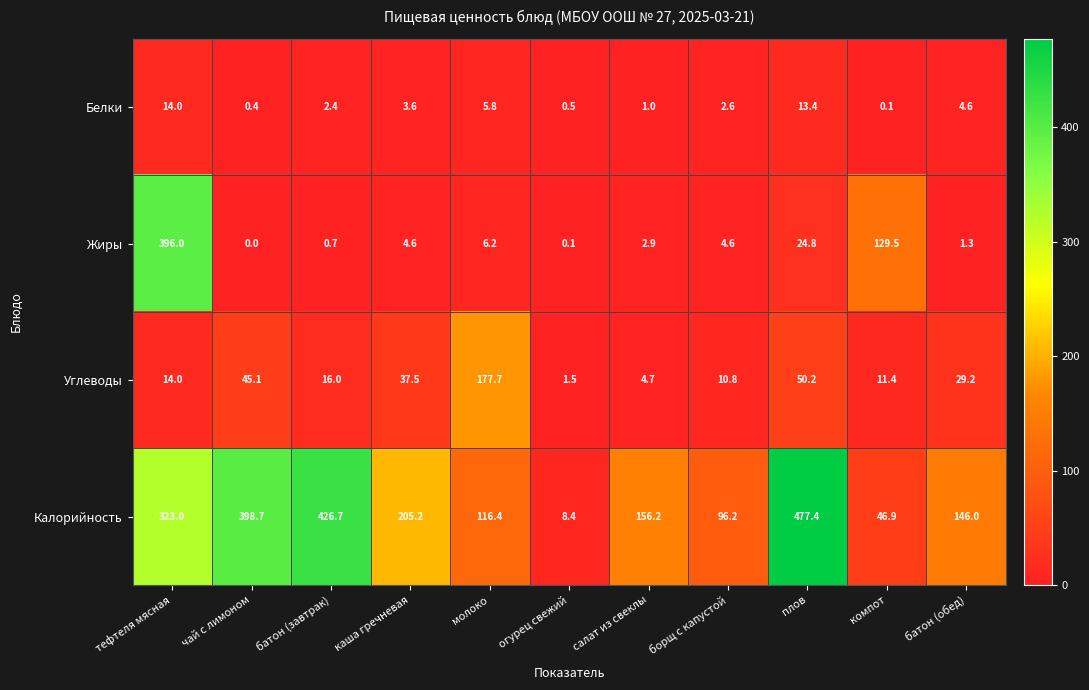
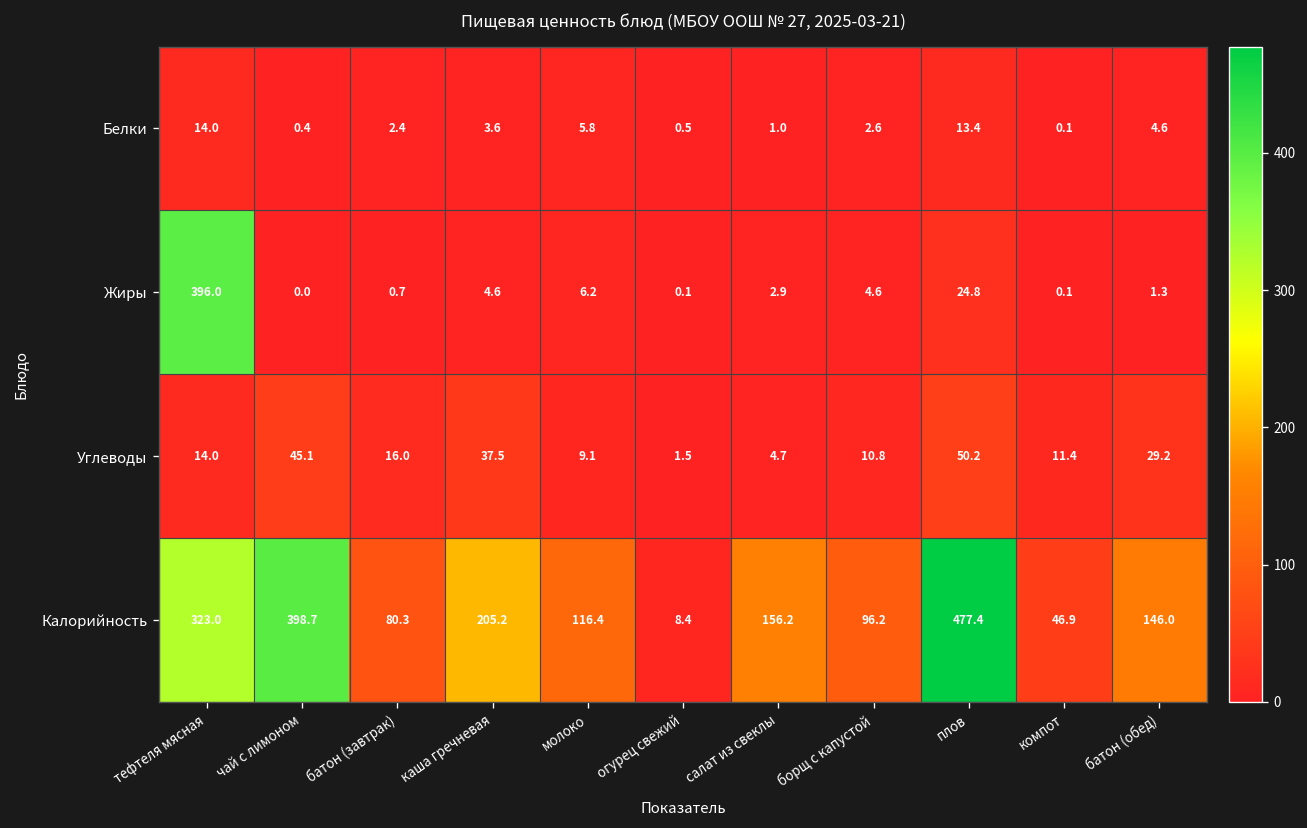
Жиры, компот: 129.5 -> 0.1
Углеводы, молоко: 177.7 -> 9.1
Калорийность, батон (завтрак): 426.7 -> 80.3
